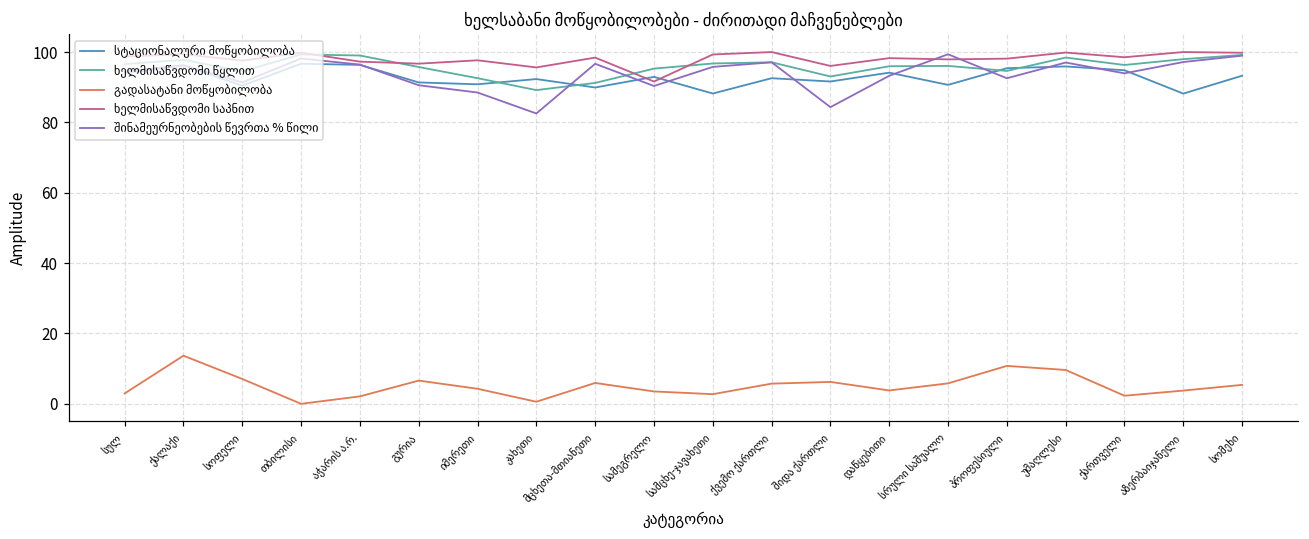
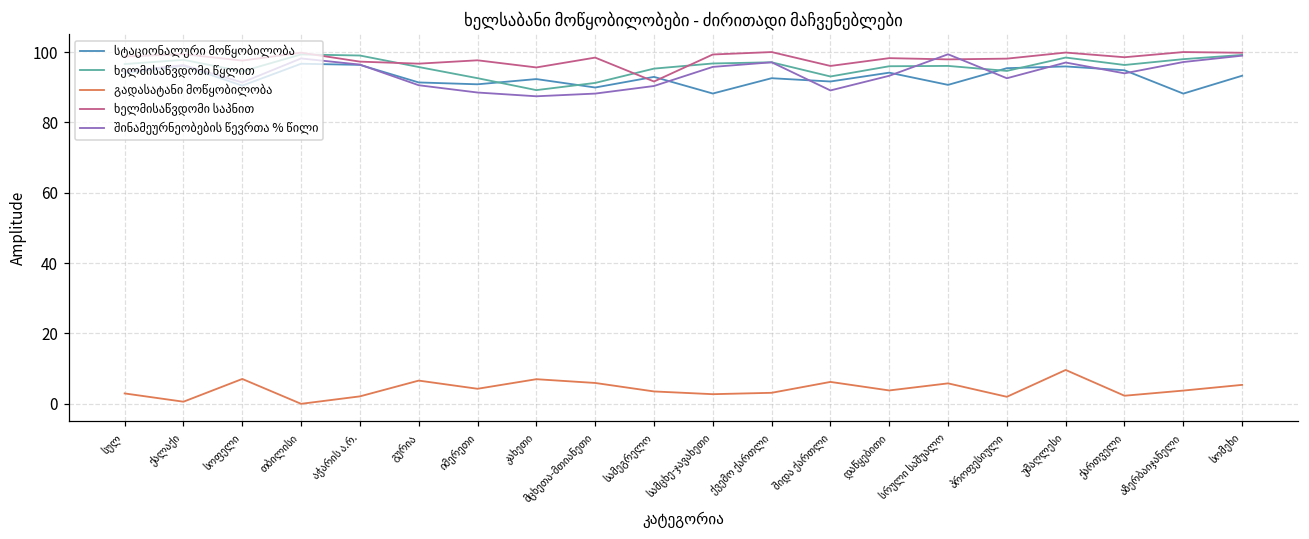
გადასატანი მოწყობილობა, ქალაქი: 14 -> 1
გადასატანი მოწყობილობა, კახეთი: 1 -> 7
შინამეურნეობების წევრთა % წილი, კახეთი: 83 -> 87
შინამეურნეობების წევრთა % წილი, მცხეთა-მთიანეთი: 97 -> 88
გადასატანი მოწყობილობა, ქვემო ქართლი: 6 -> 3
შინამეურნეობების წევრთა % წილი, შიდა ქართლი: 84 -> 89
გადასატანი მოწყობილობა, პროფესიული: 11 -> 2
